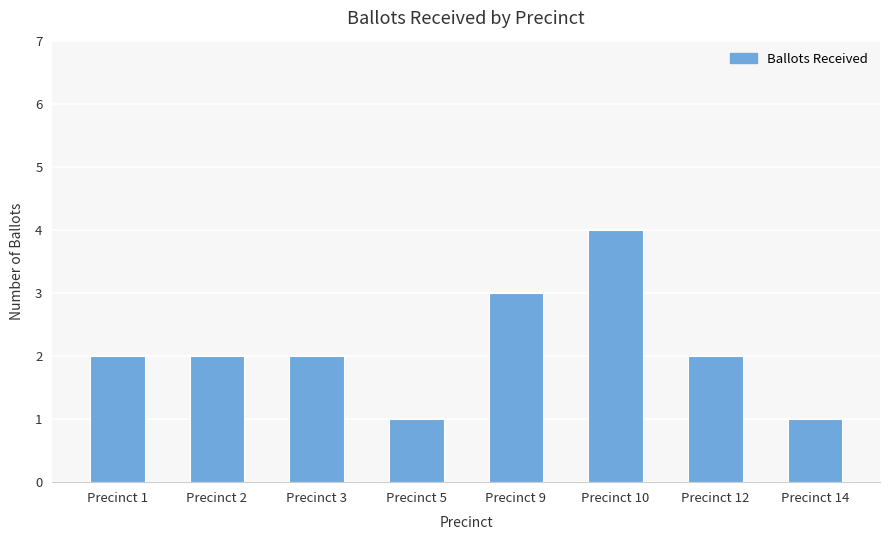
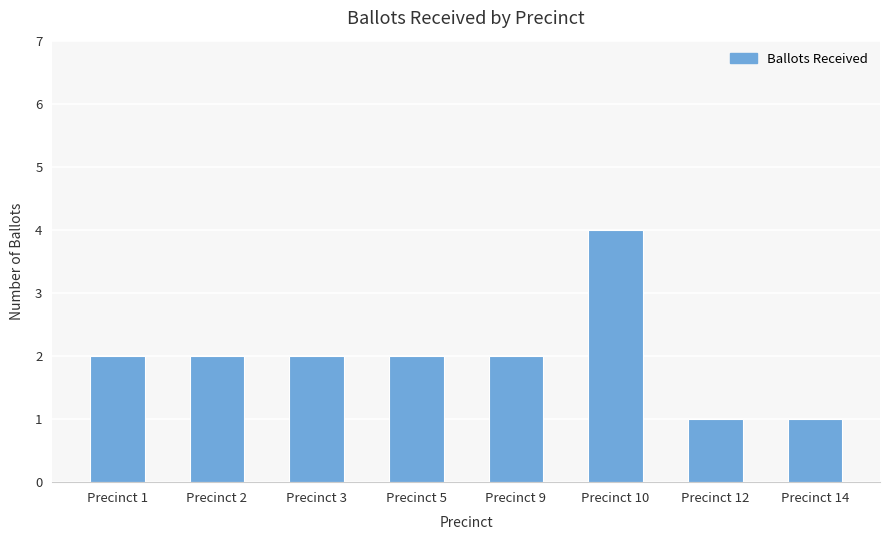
Precinct 5: 1 -> 2
Precinct 9: 3 -> 2
Precinct 12: 2 -> 1
